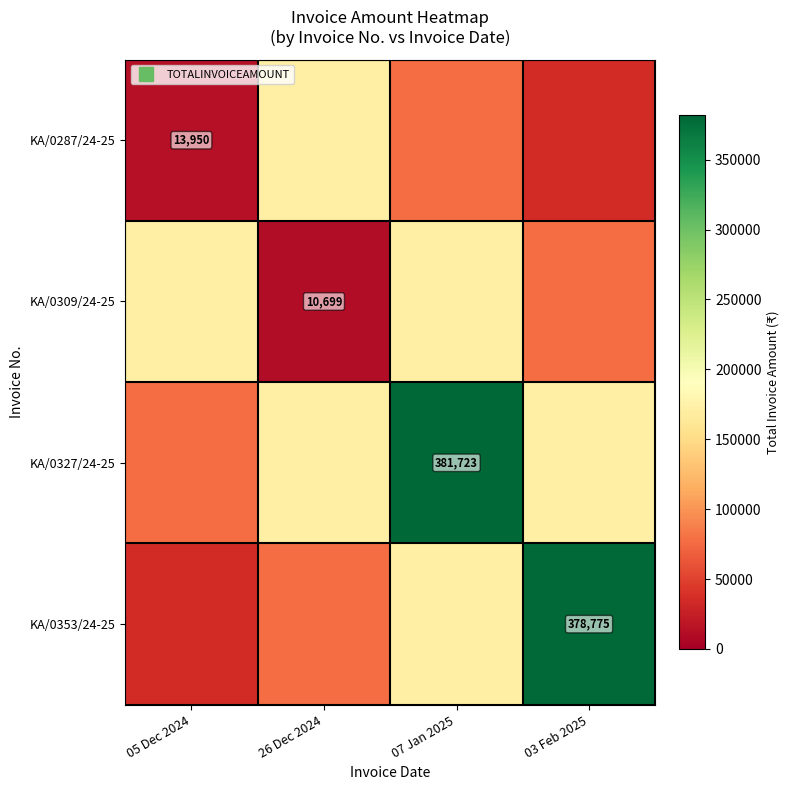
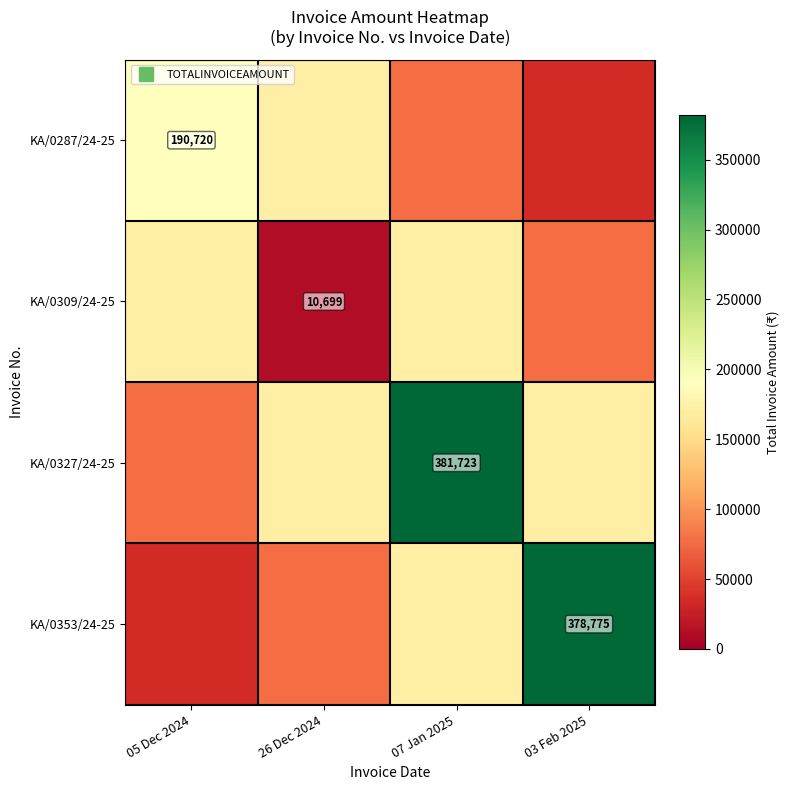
KA/0287/24-25, 05 Dec 2024: 13,950 -> 190,720
